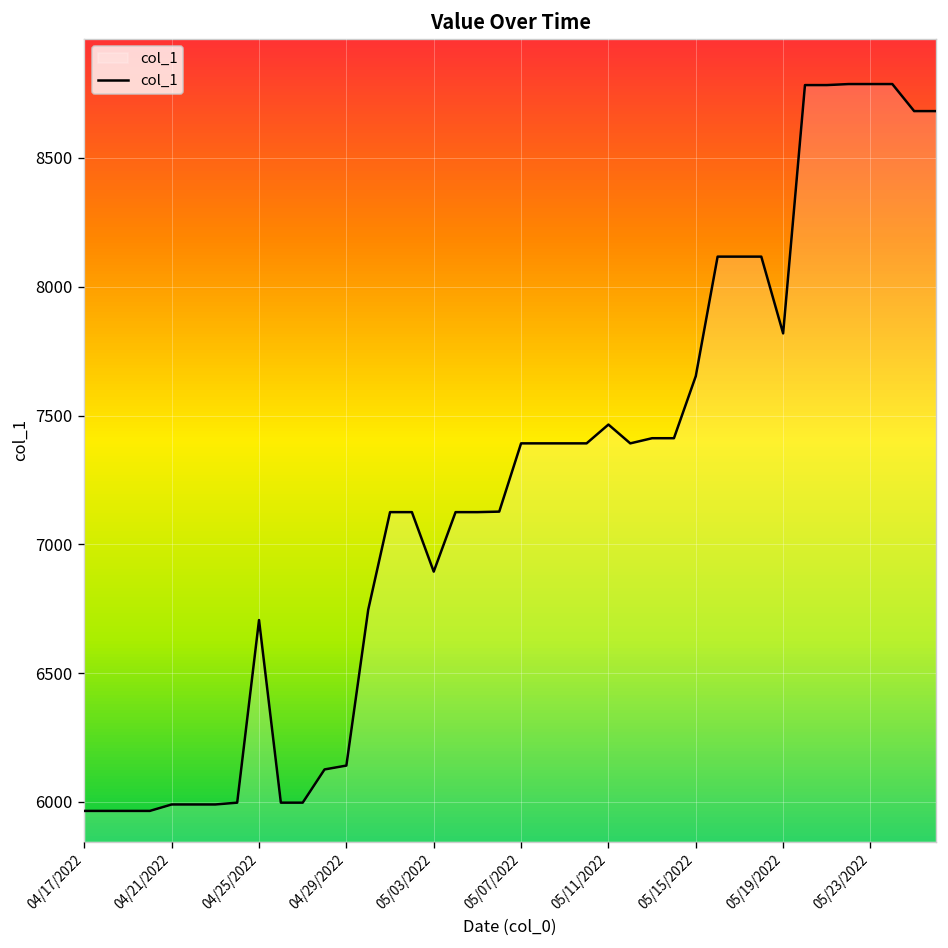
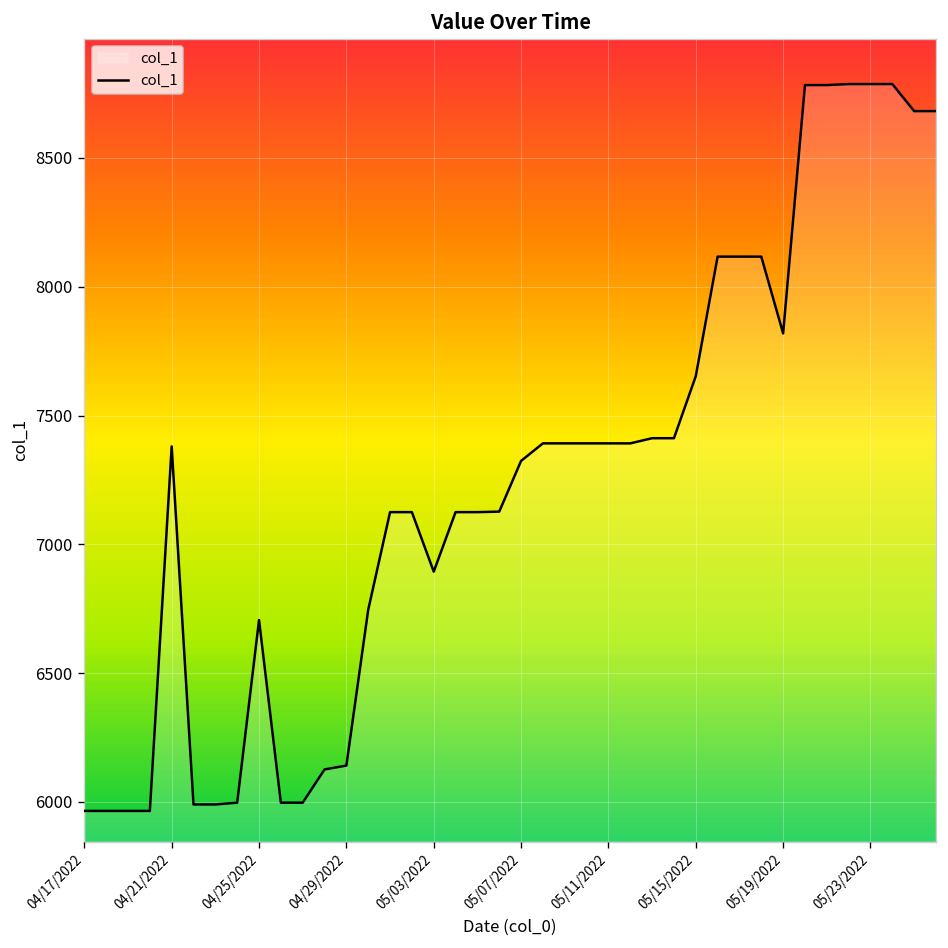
04/21/2022: 5990 -> 7380
05/07/2022: 7390 -> 7320
05/11/2022: 7470 -> 7390
